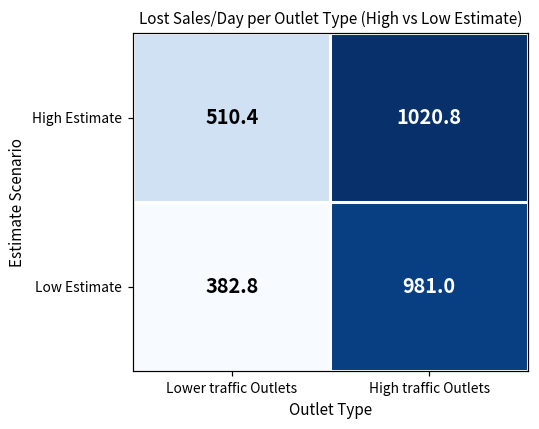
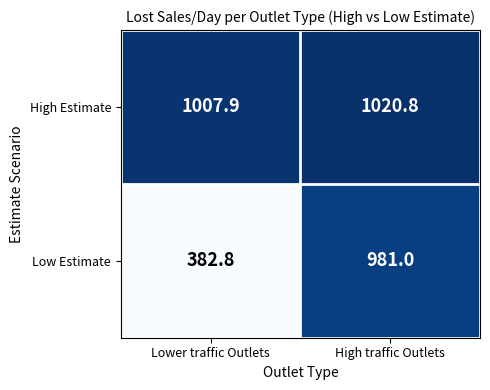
High Estimate, Lower traffic Outlets: 510.4 -> 1007.9
